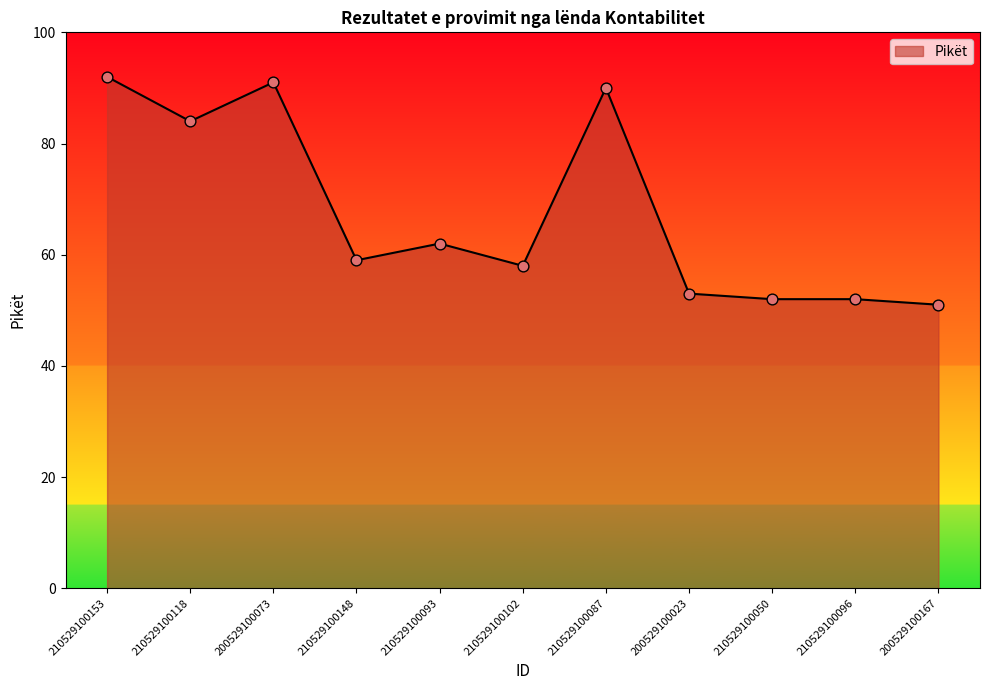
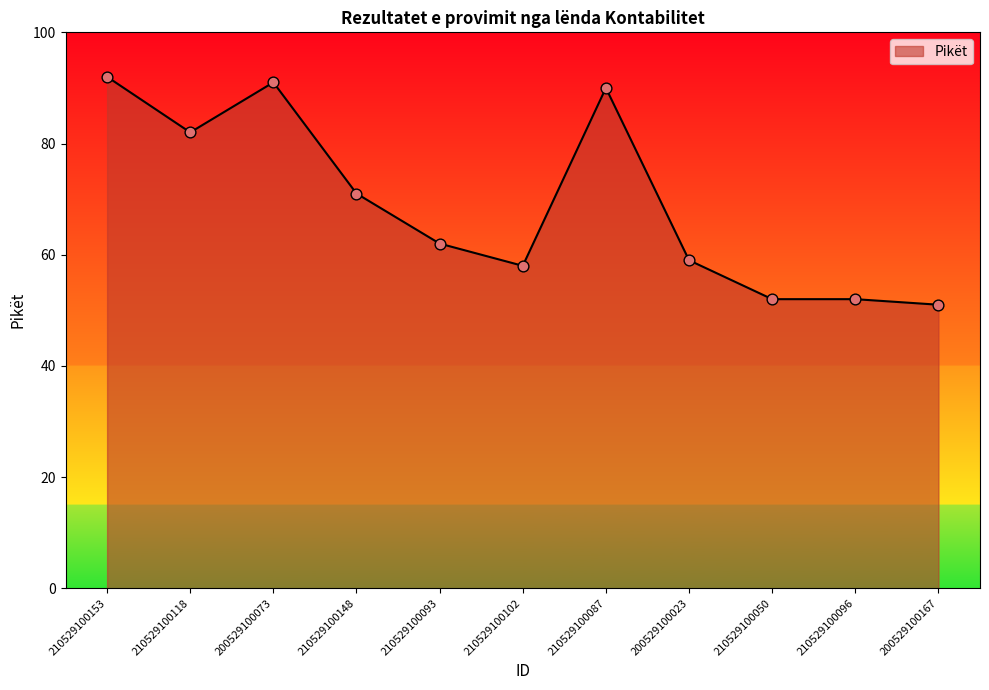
210529100118: 84 -> 82
210529100148: 59 -> 71
200529100023: 53 -> 59
